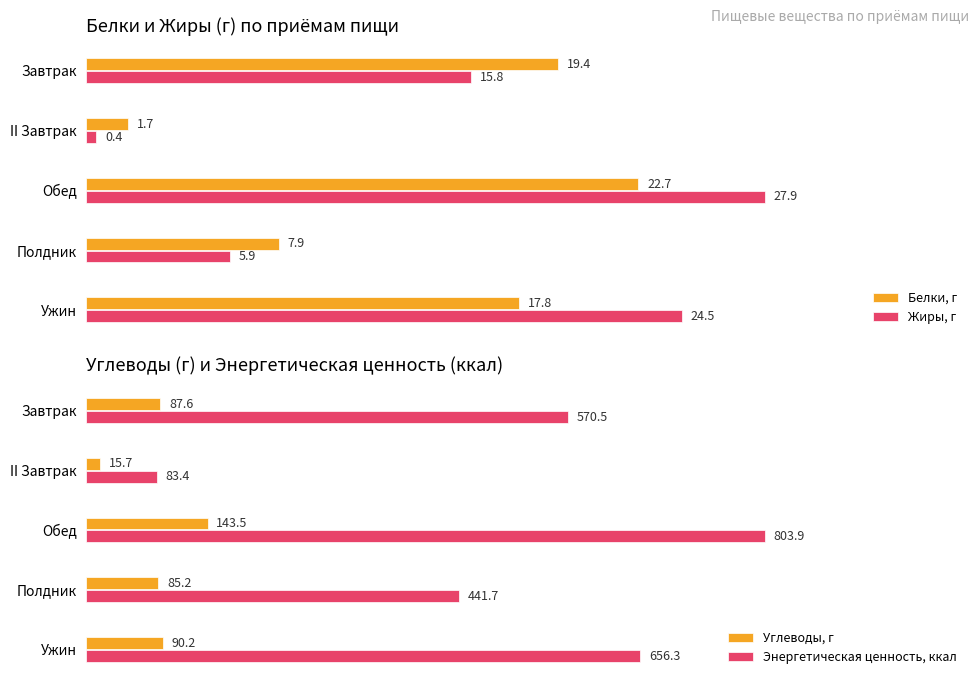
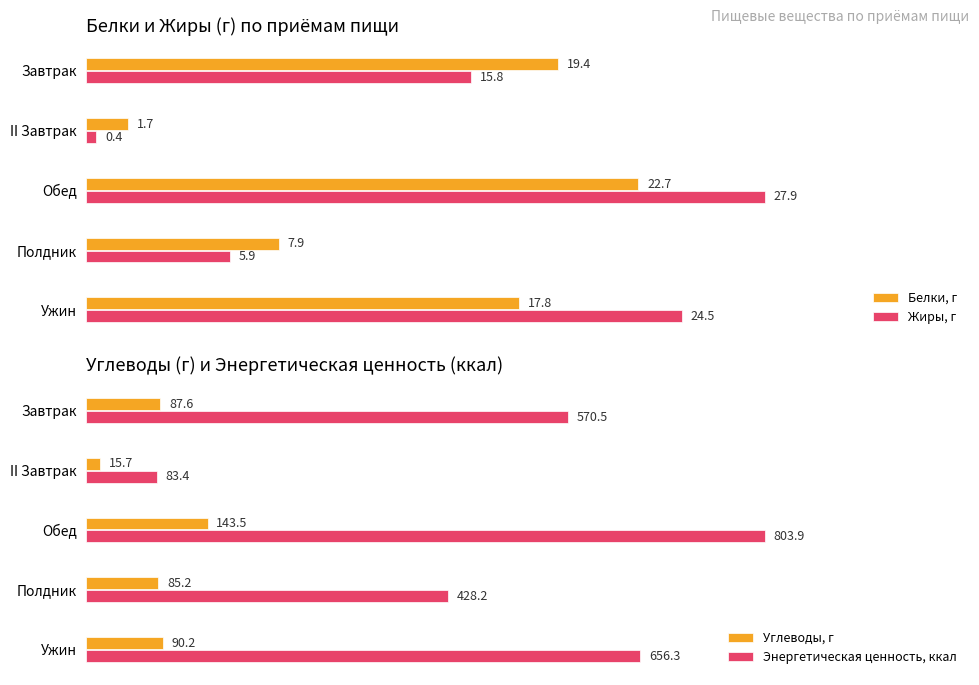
Углеводы (г) и Энергетическая ценность (ккал), Энергетическая ценность, ккал, Полдник: 441.7 -> 428.2
